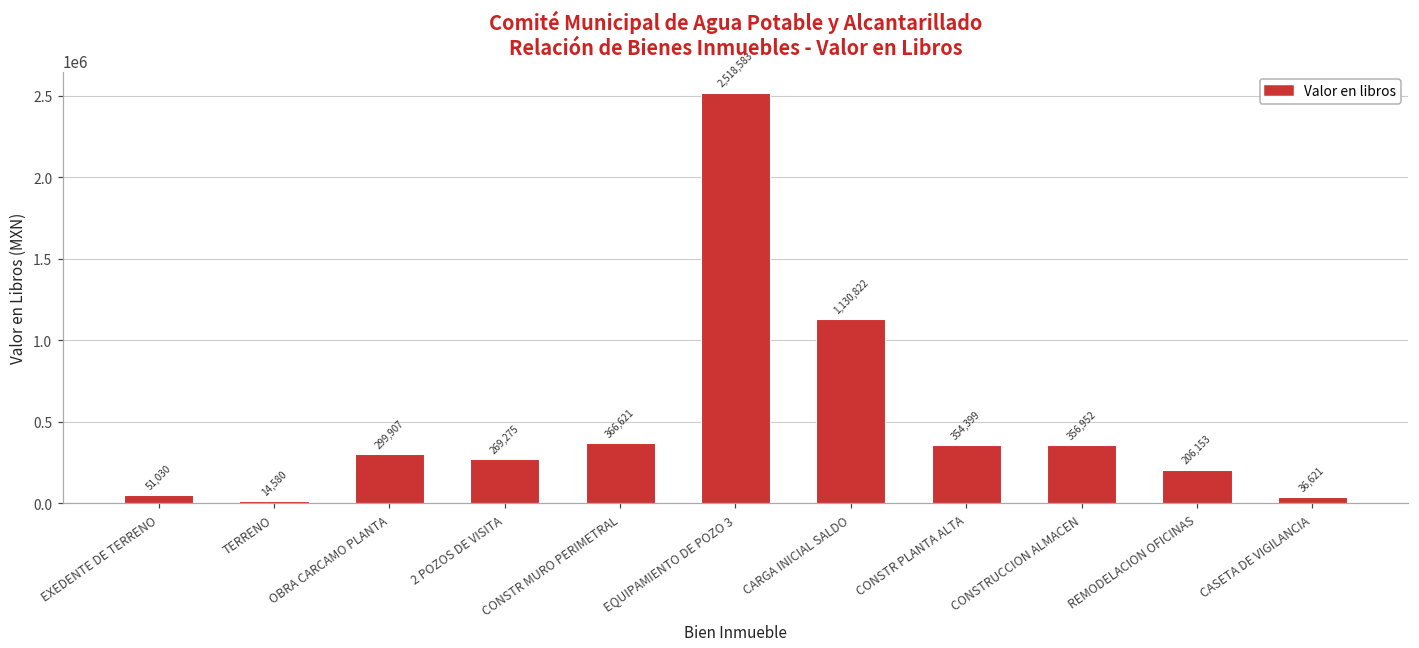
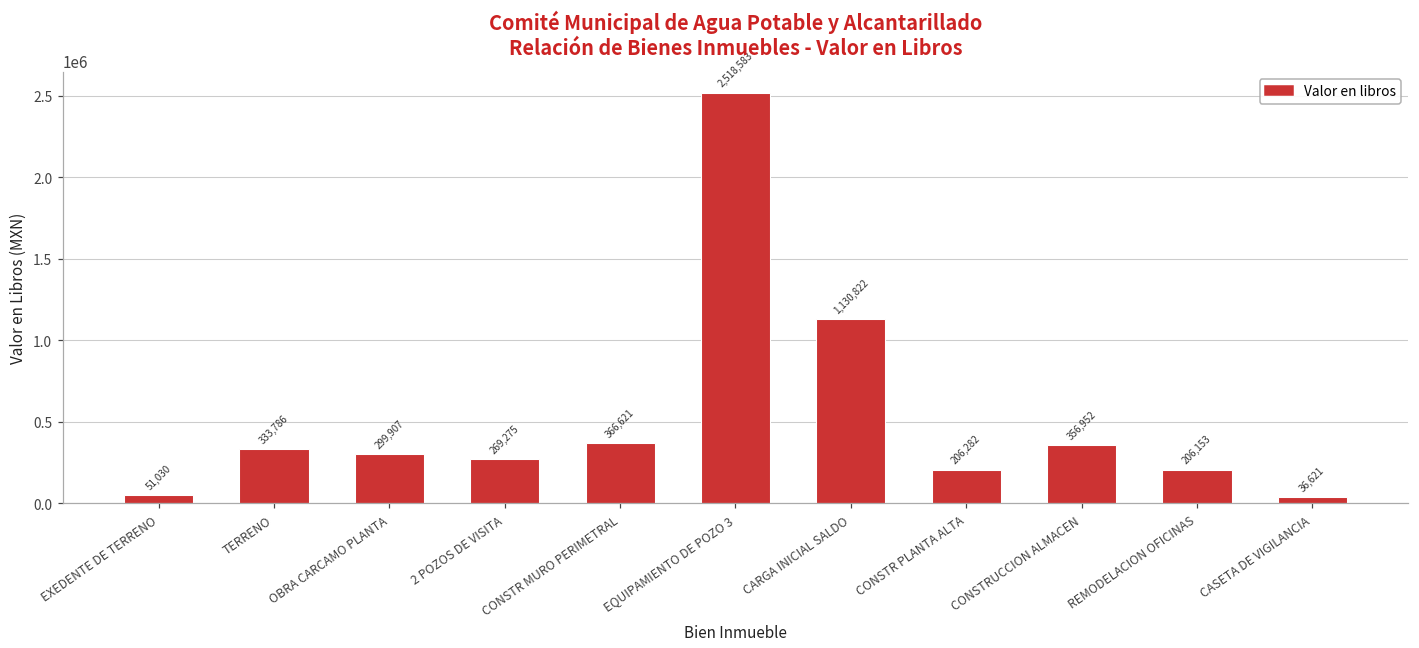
TERRENO: 14,580 -> 333,786
CONSTR PLANTA ALTA: 354,399 -> 206,282
